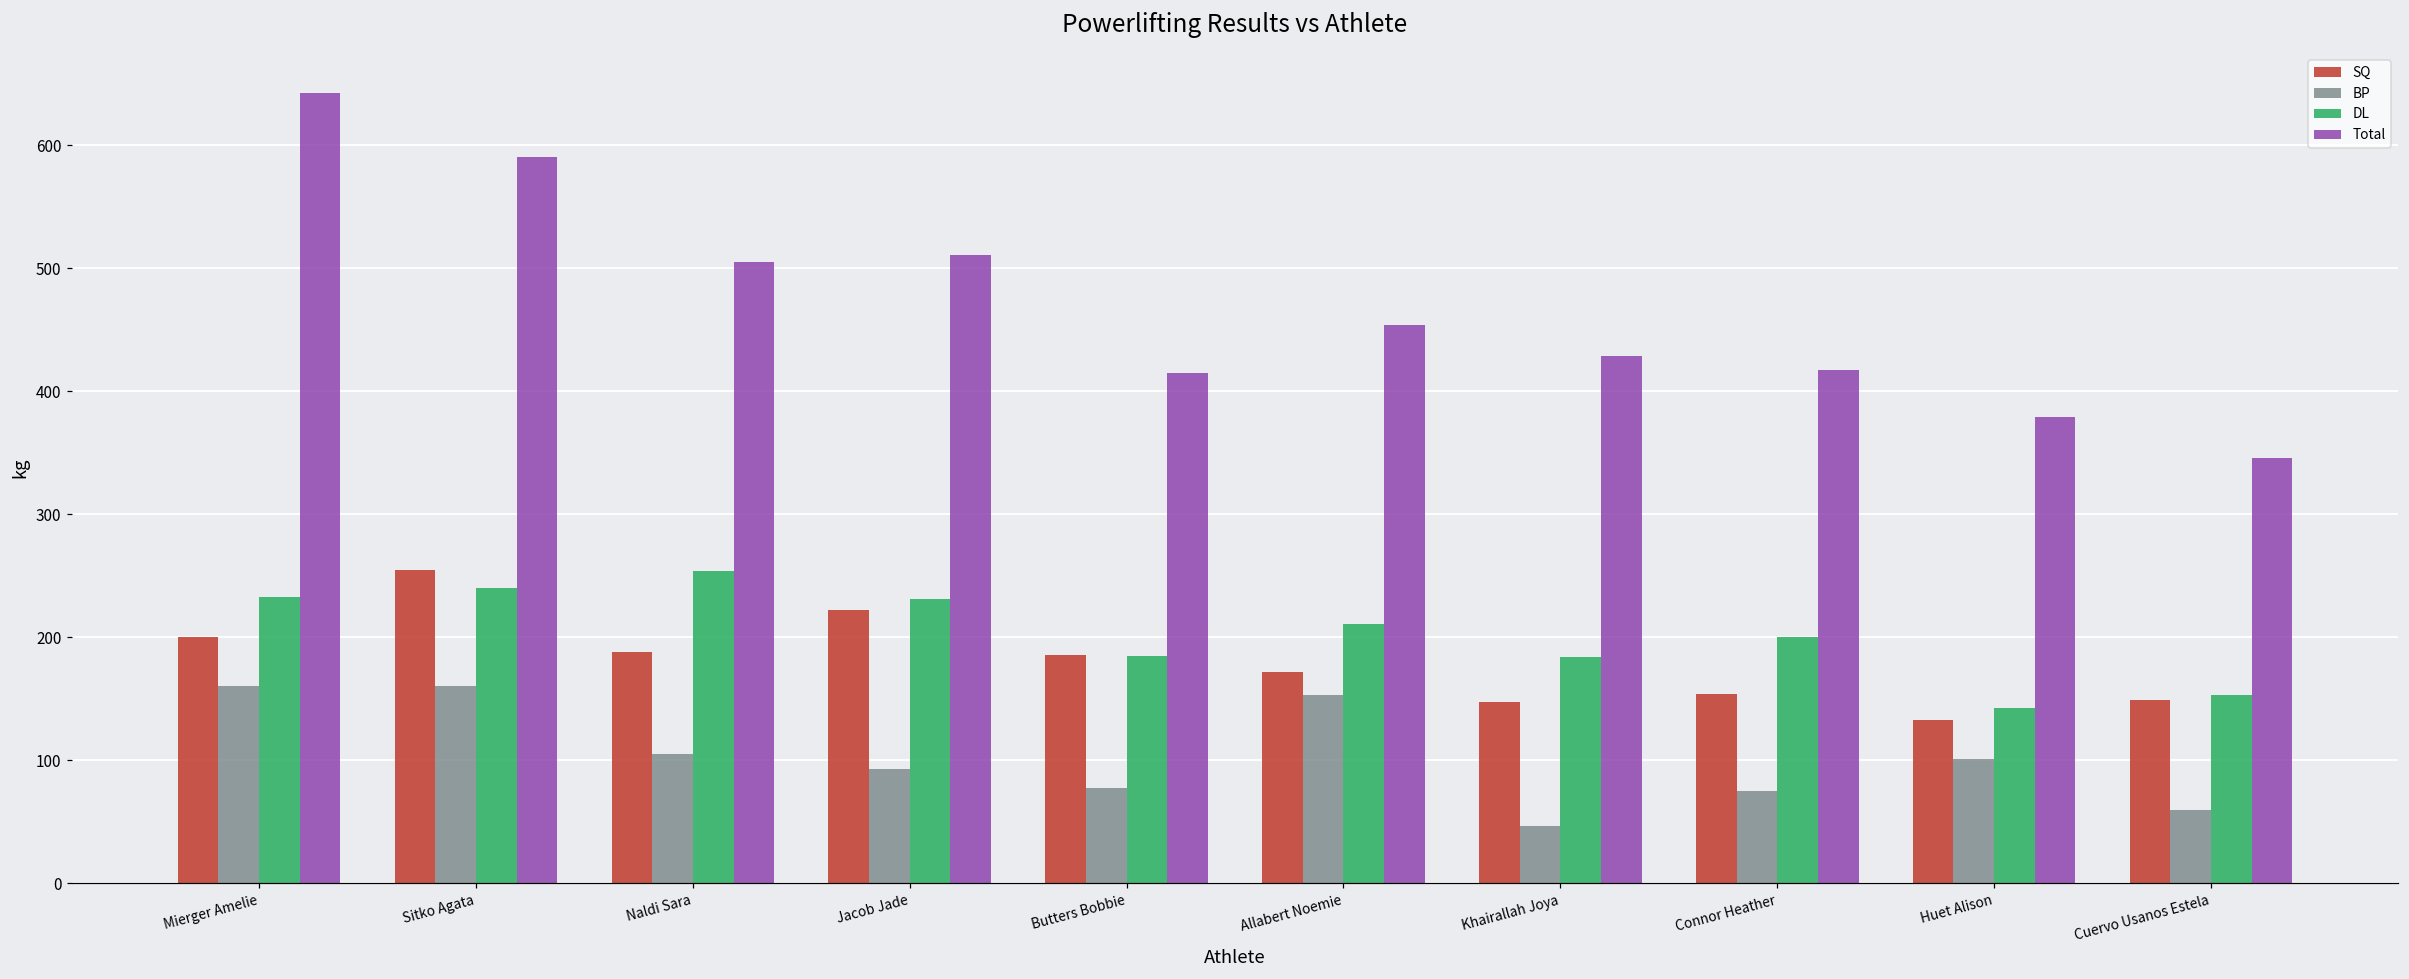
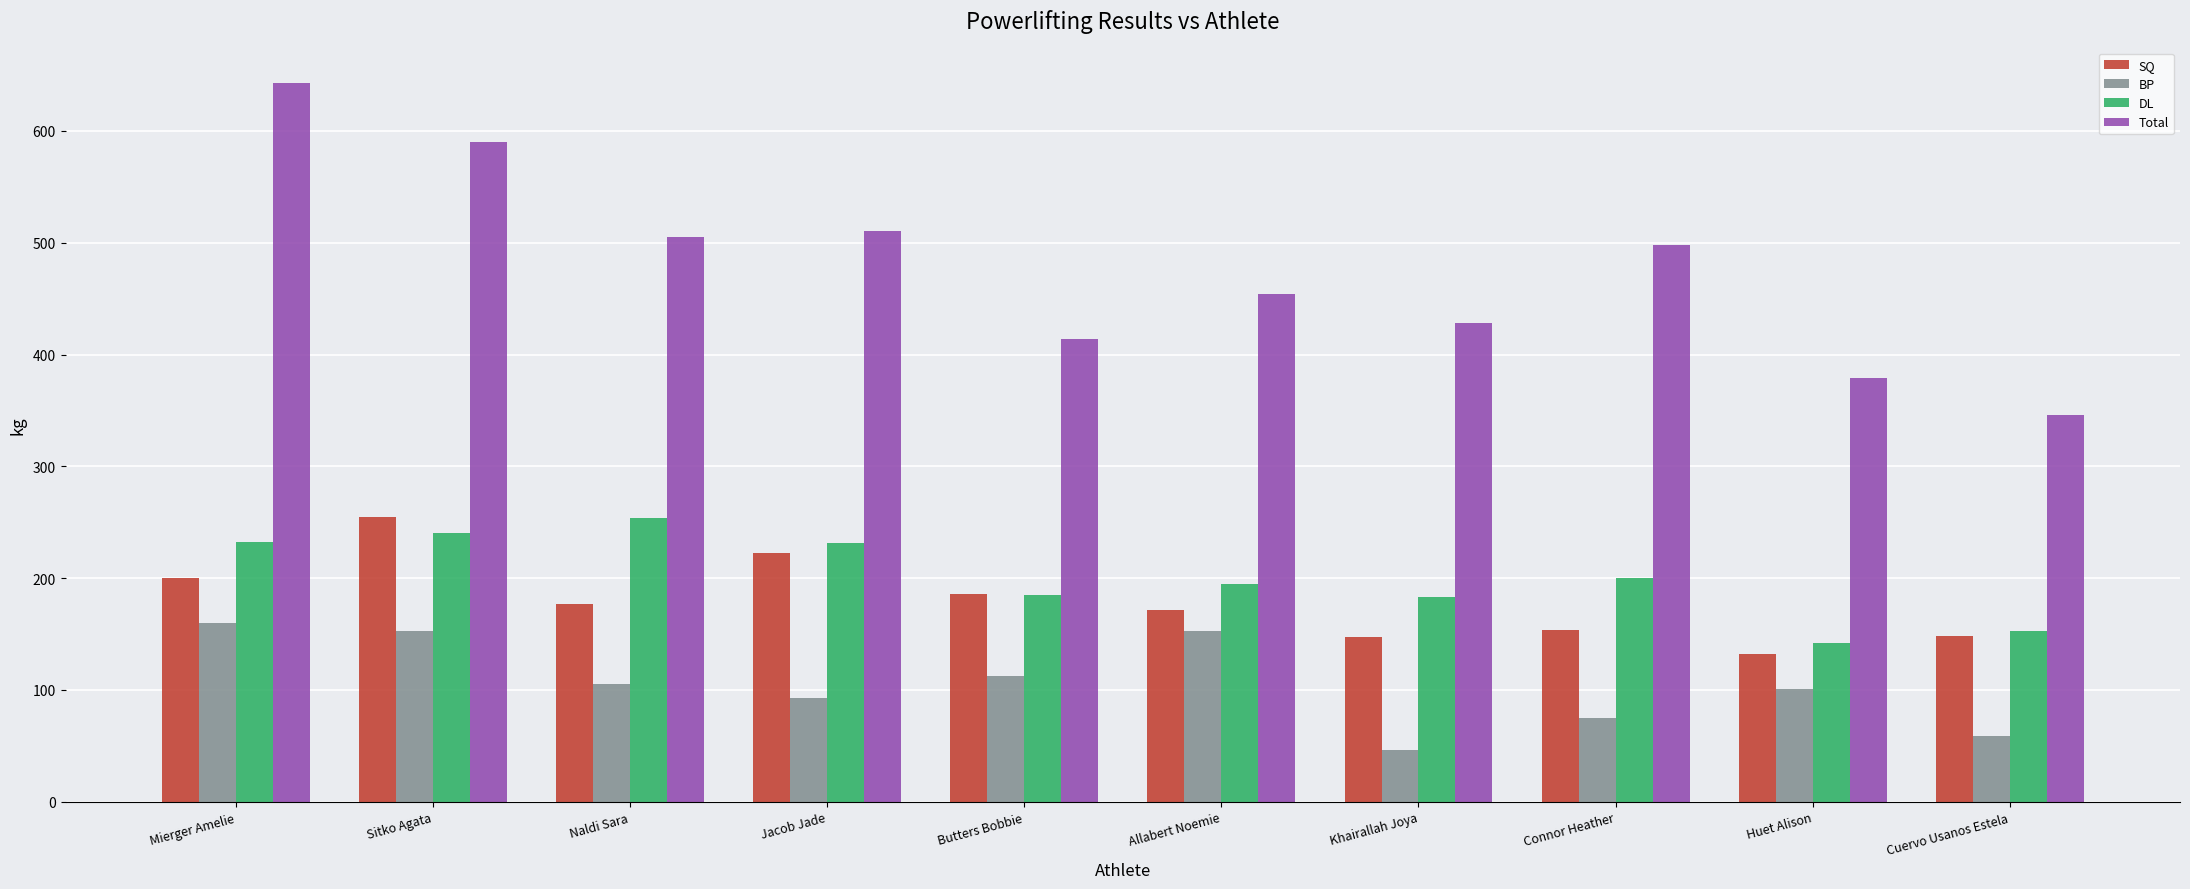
BP, Sitko Agata: 161 -> 153
SQ, Naldi Sara: 188 -> 177
BP, Butters Bobbie: 78 -> 113
DL, Allabert Noemie: 211 -> 195
Total, Connor Heather: 418 -> 498
